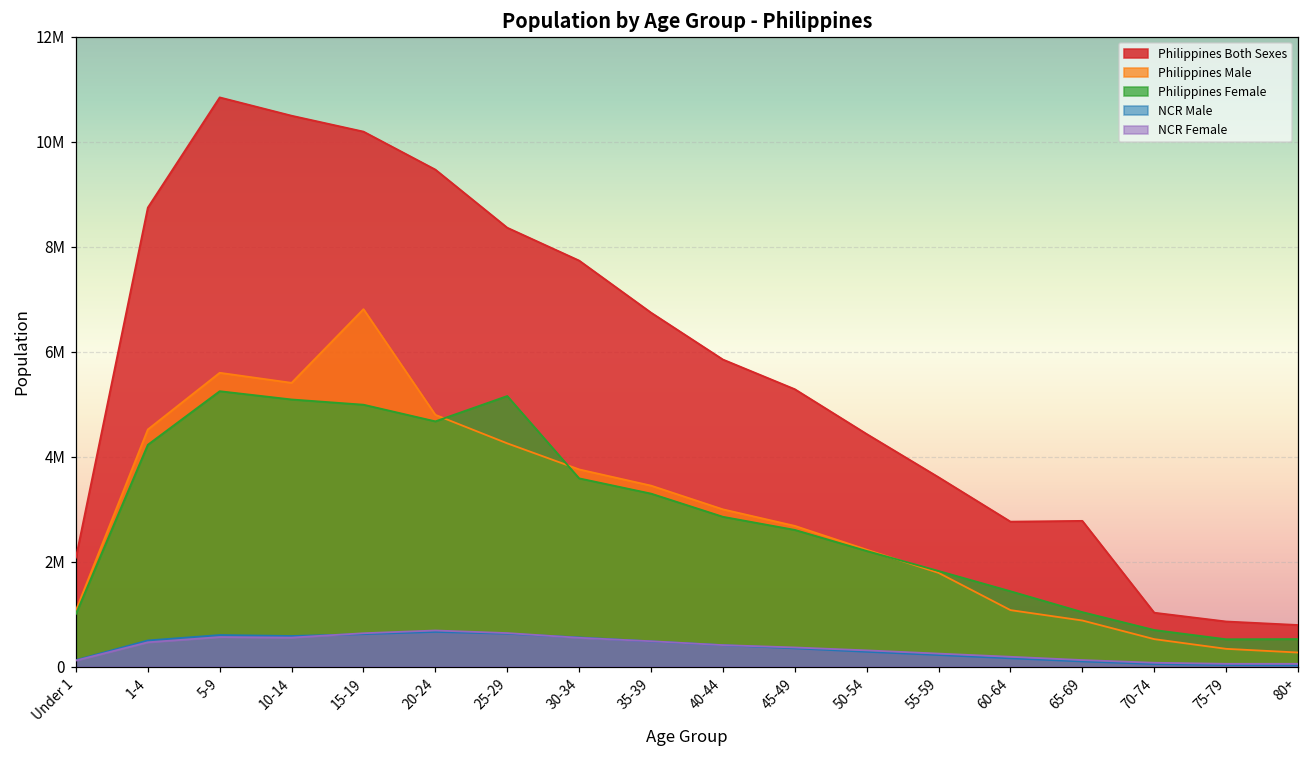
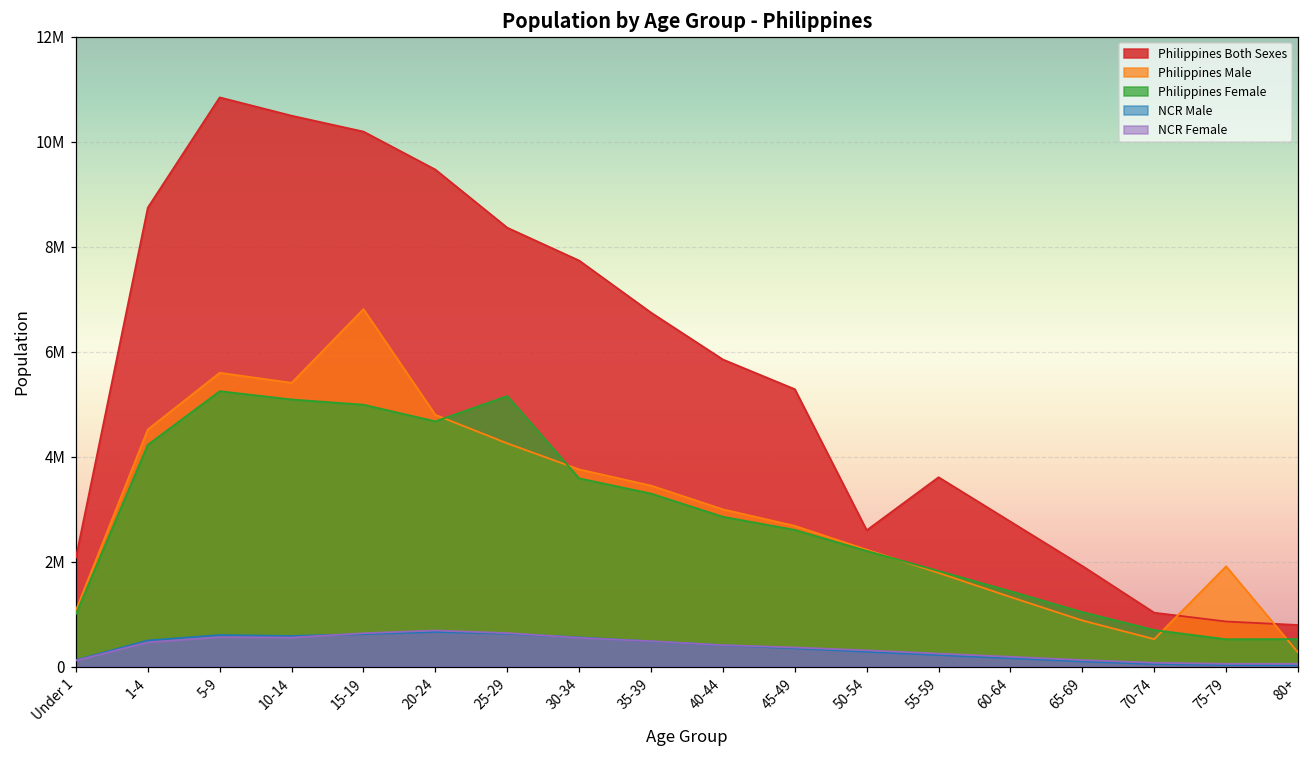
Philippines Both Sexes, 50-54: 4400000 -> 2600000
Philippines Male, 60-64: 1100000 -> 1300000
Philippines Both Sexes, 65-69: 2800000 -> 1900000
Philippines Male, 75-79: 300000 -> 1900000
